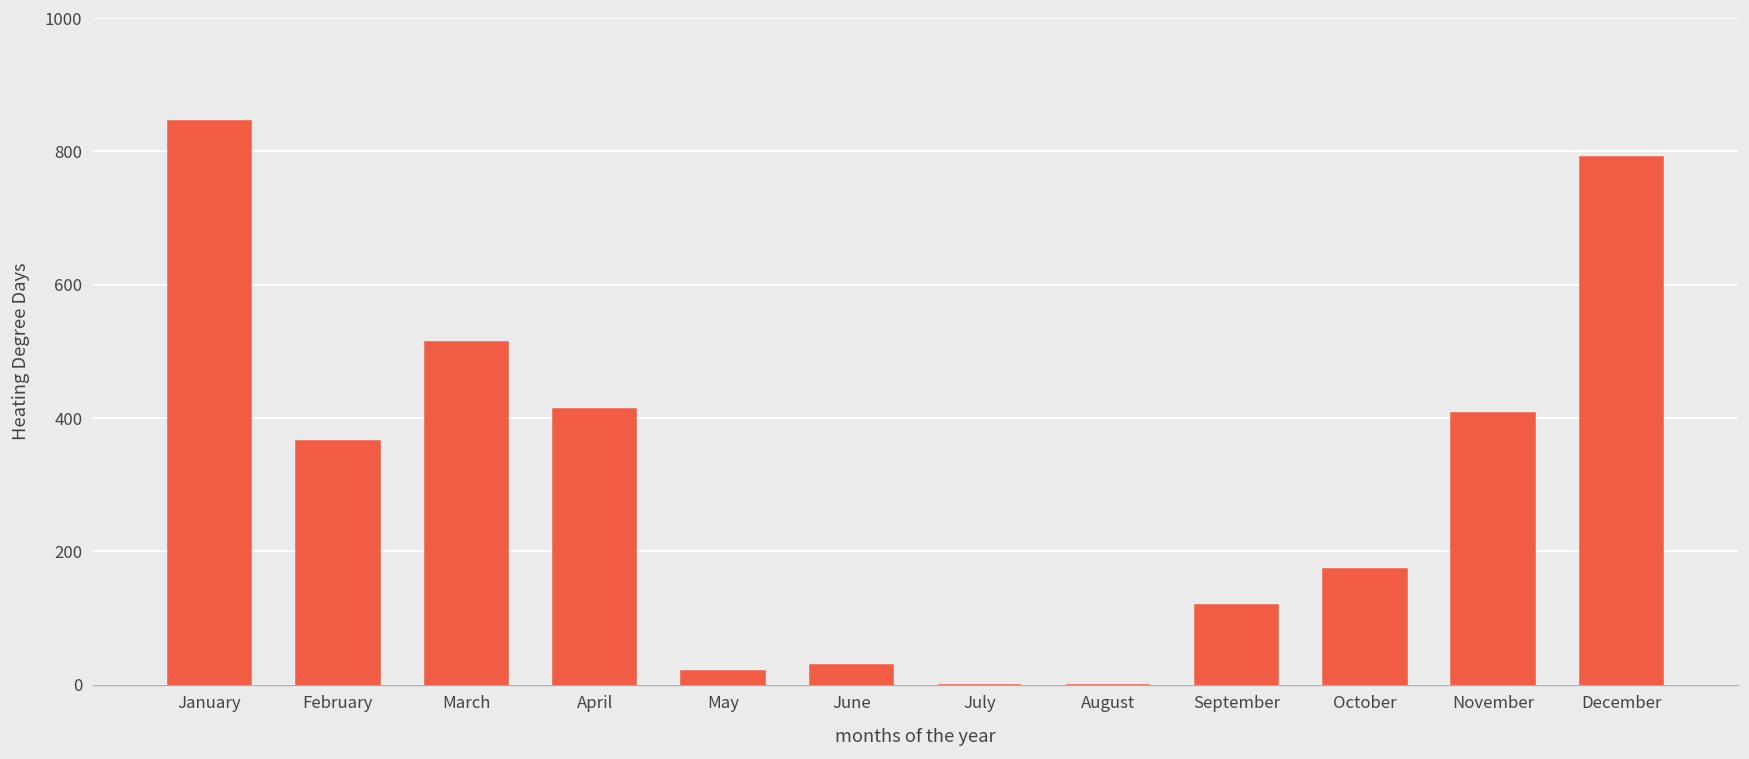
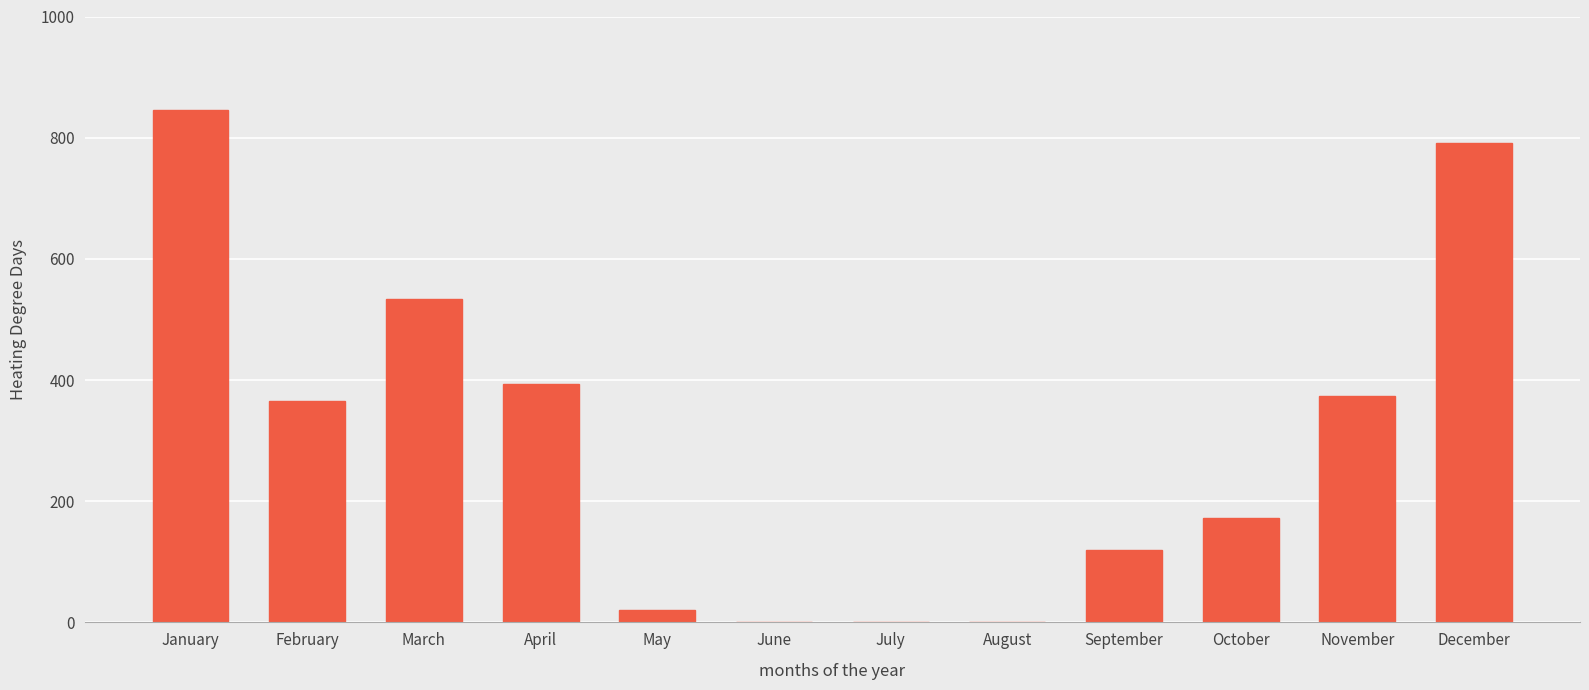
March: 510 -> 530
April: 410 -> 390
June: 30 -> 0
November: 410 -> 370
